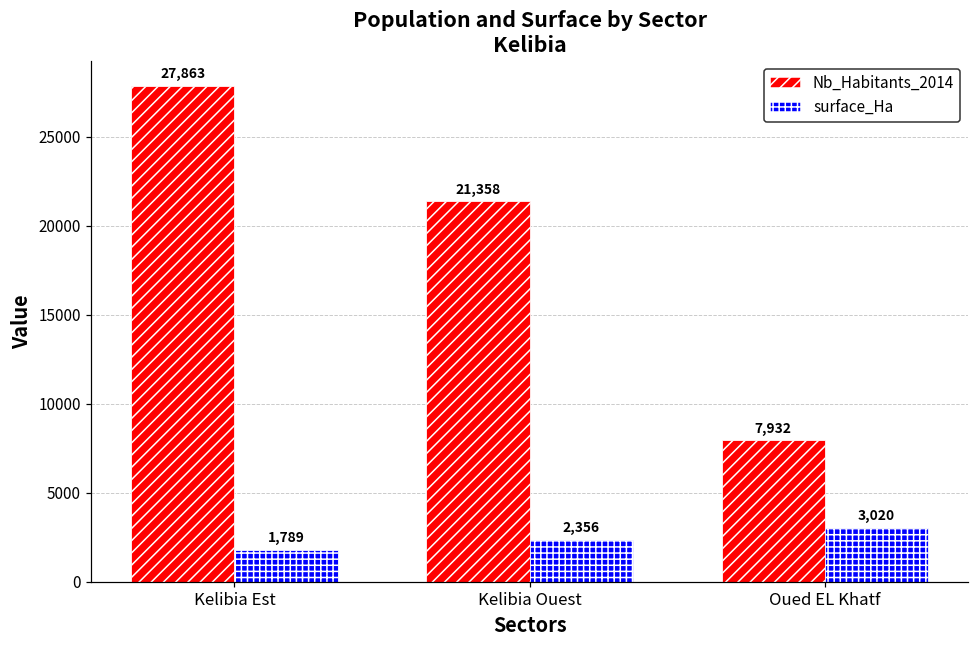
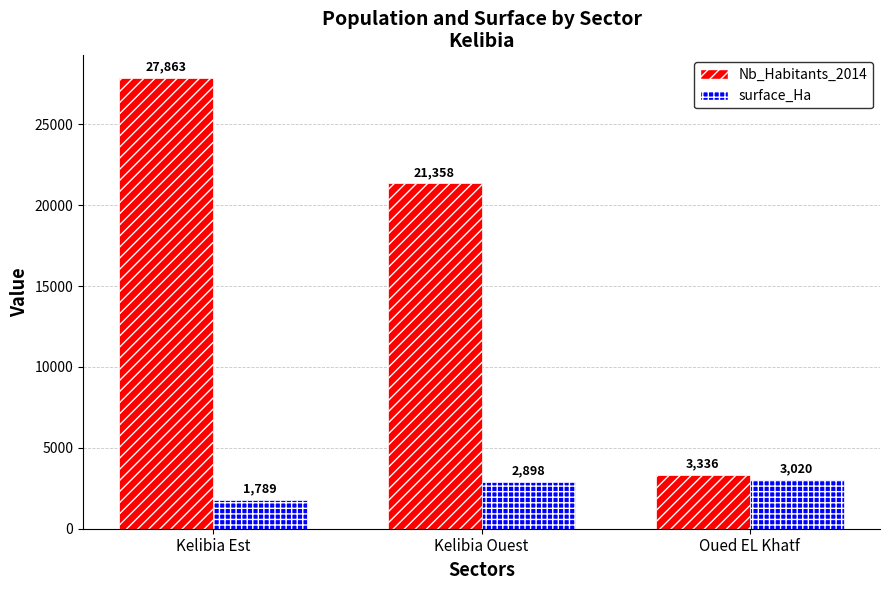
surface_Ha, Kelibia Ouest: 2,356 -> 2,898
Nb_Habitants_2014, Oued EL Khatf: 7,932 -> 3,336
